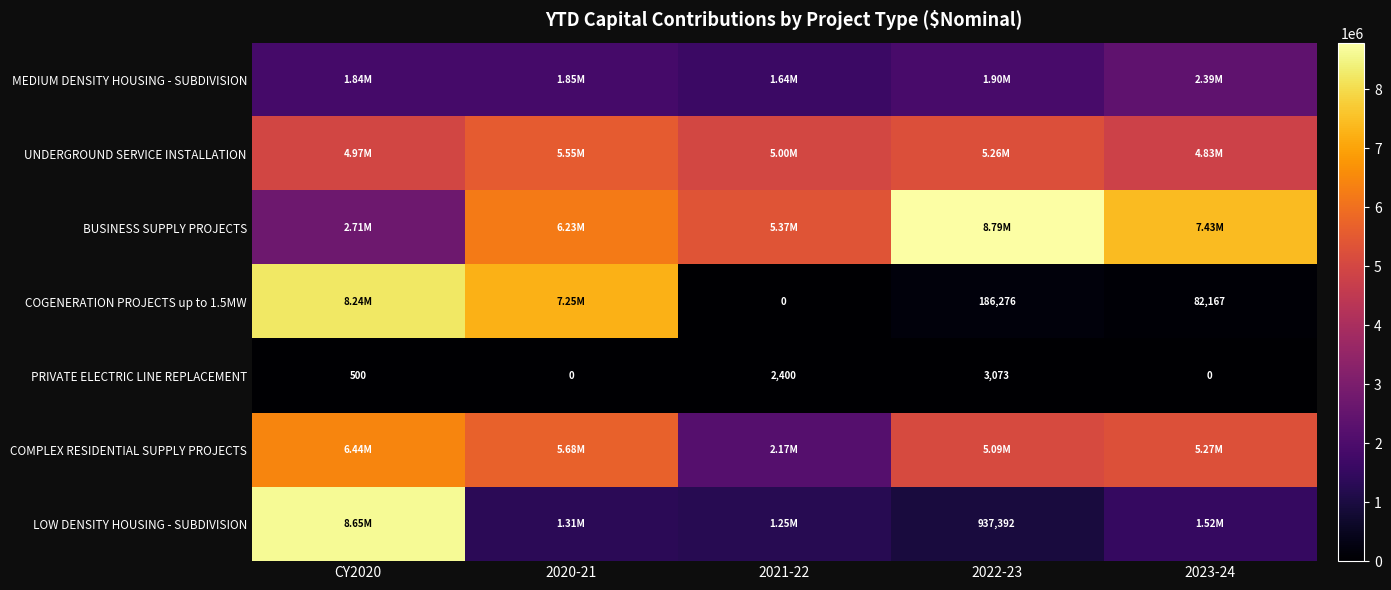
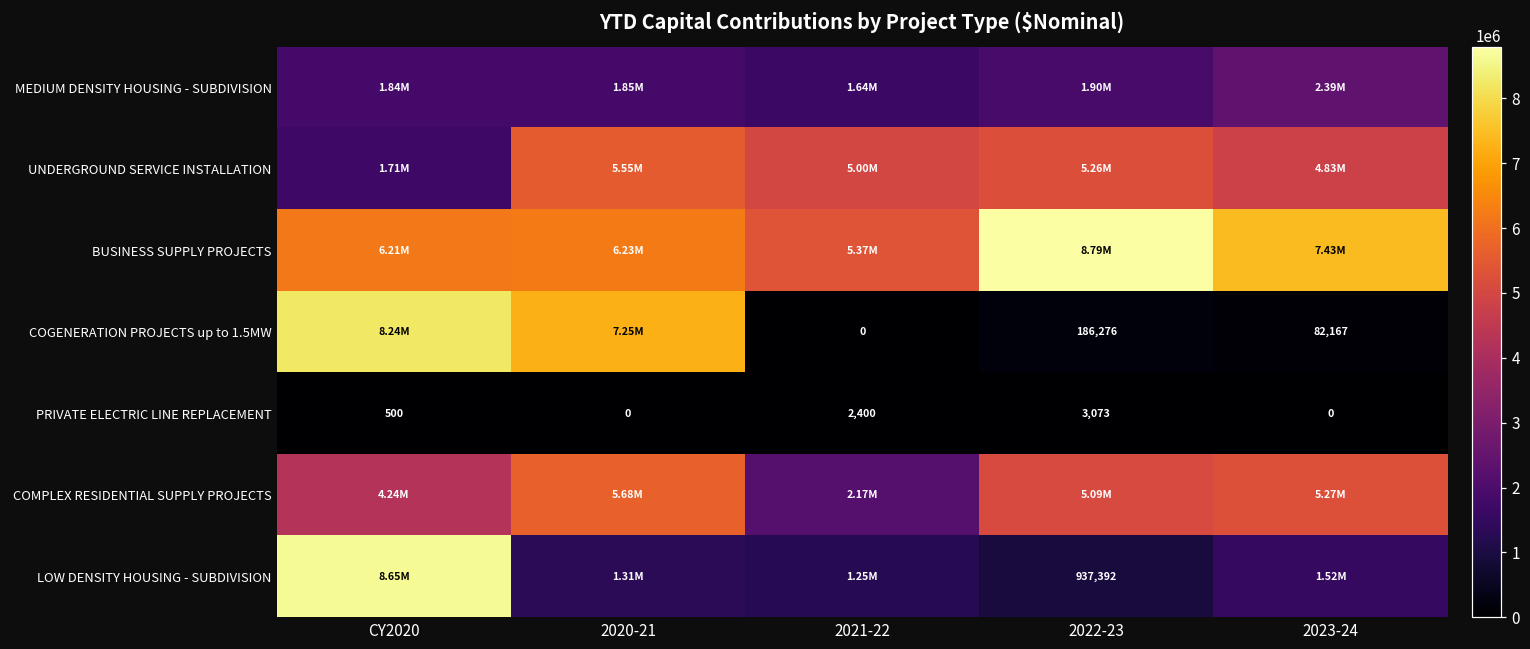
UNDERGROUND SERVICE INSTALLATION, CY2020: 4.97M -> 1.71M
BUSINESS SUPPLY PROJECTS, CY2020: 2.71M -> 6.21M
COMPLEX RESIDENTIAL SUPPLY PROJECTS, CY2020: 6.44M -> 4.24M
